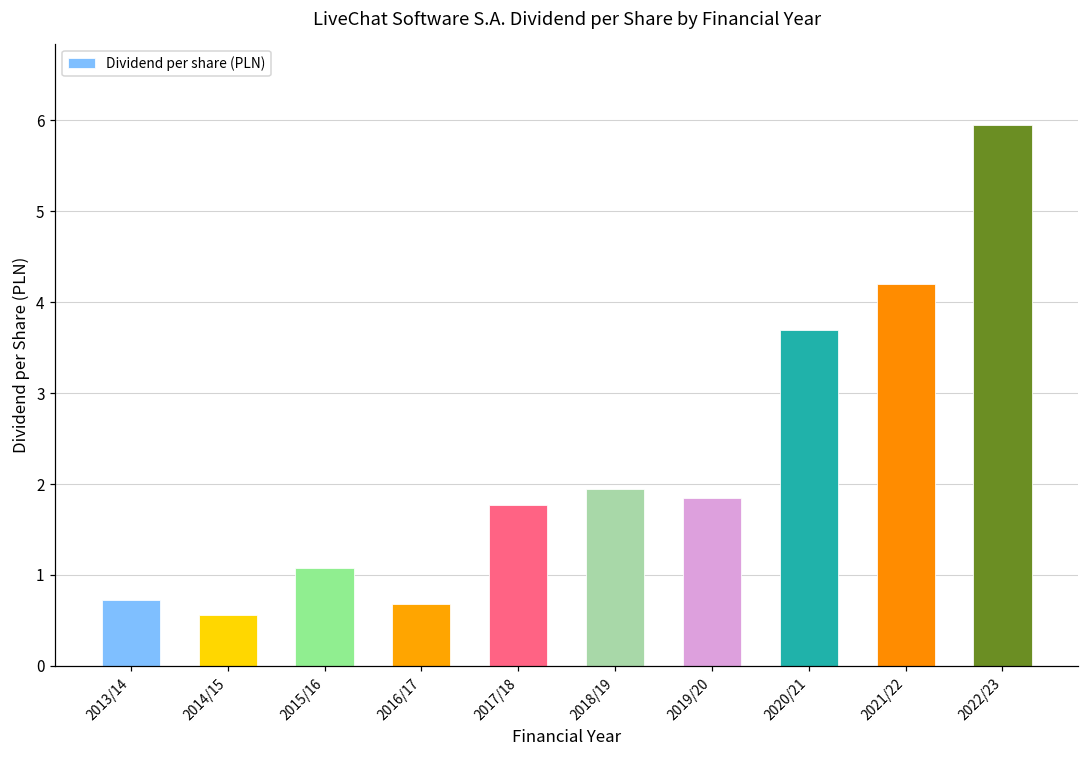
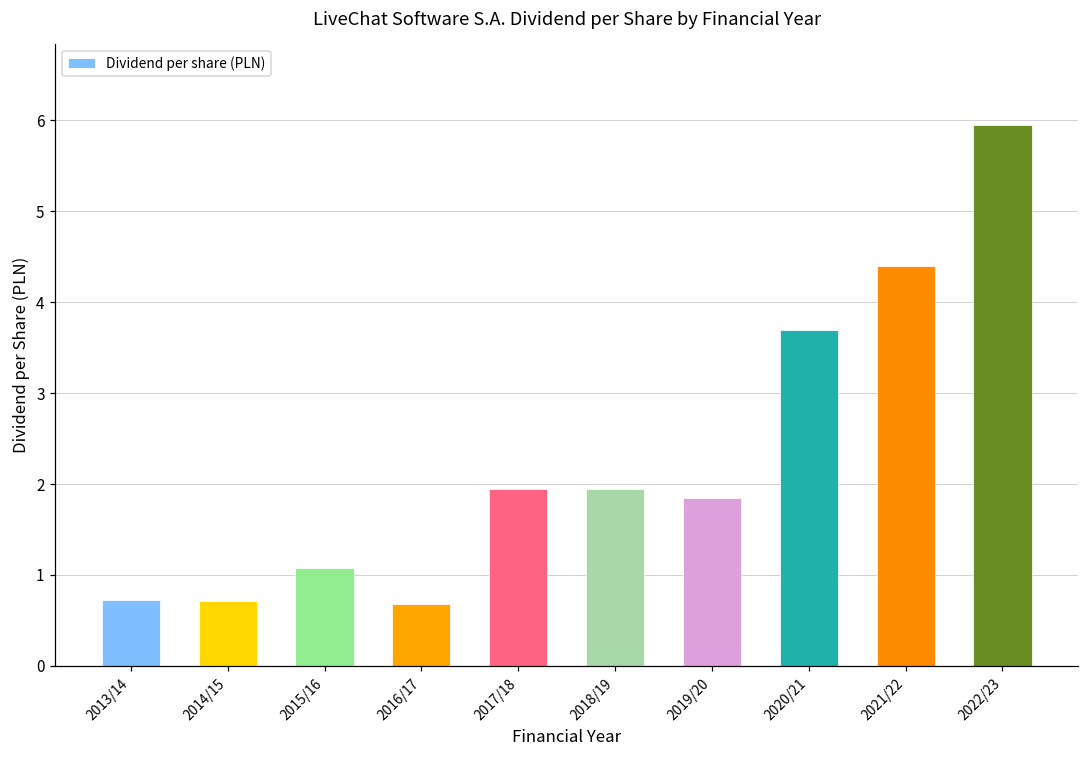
2014/15: 0.6 -> 0.7
2017/18: 1.8 -> 1.9
2021/22: 4.2 -> 4.4
